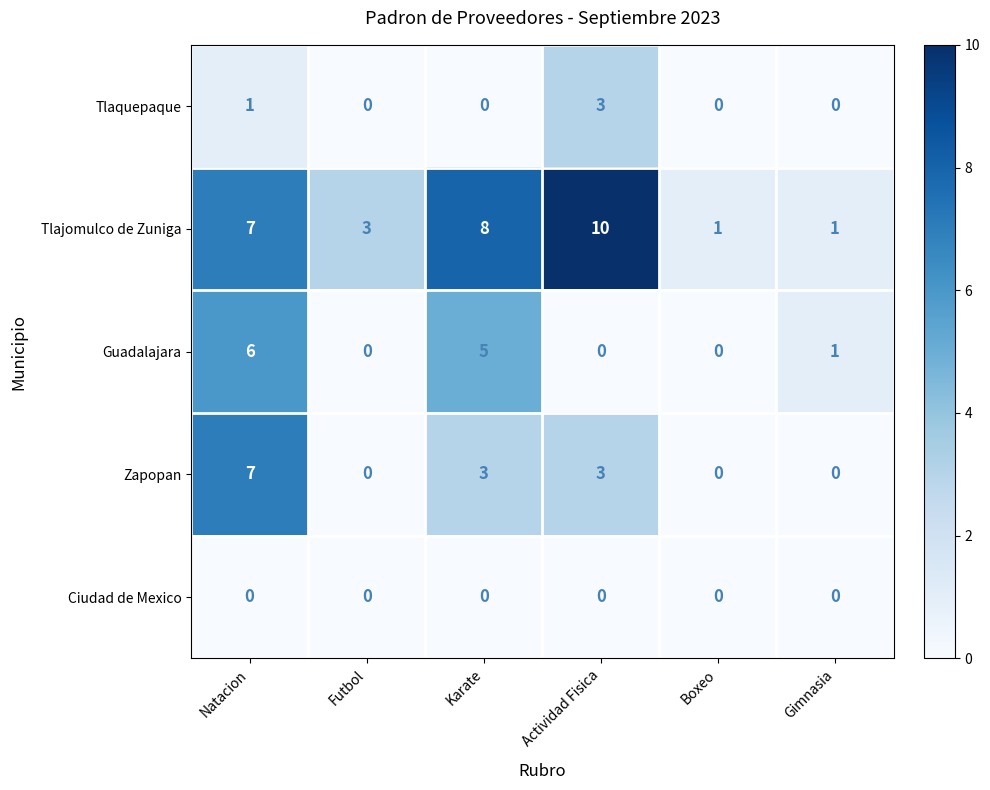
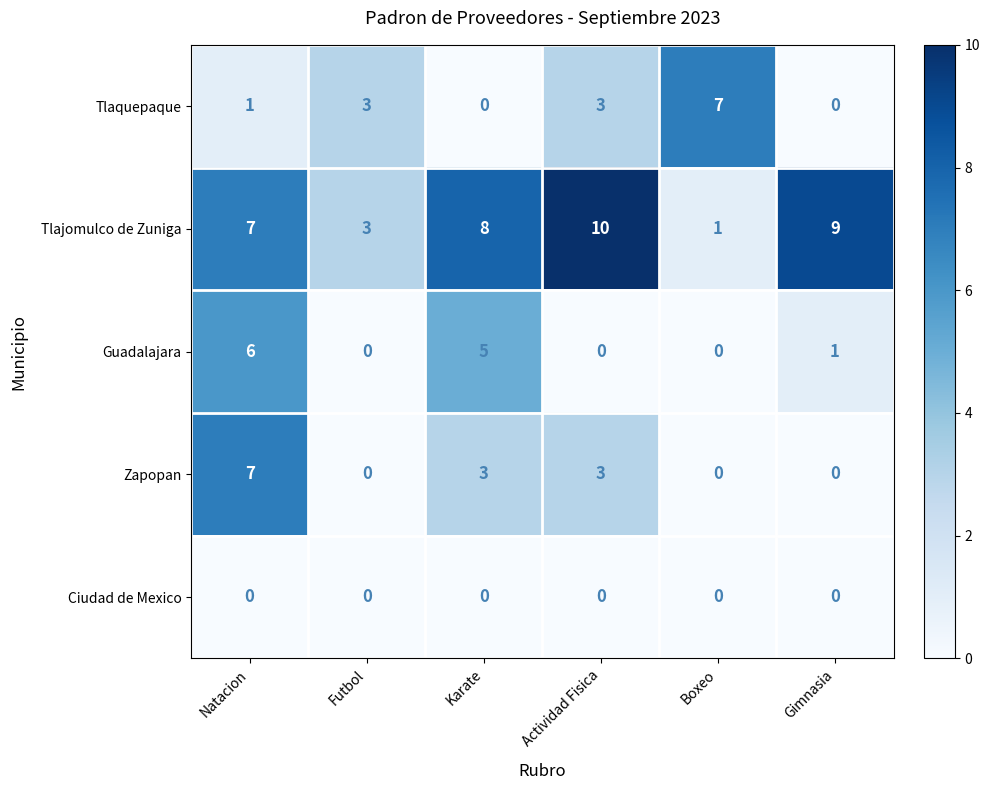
Tlaquepaque, Futbol: 0 -> 3
Tlaquepaque, Boxeo: 0 -> 7
Tlajomulco de Zuniga, Gimnasia: 1 -> 9
